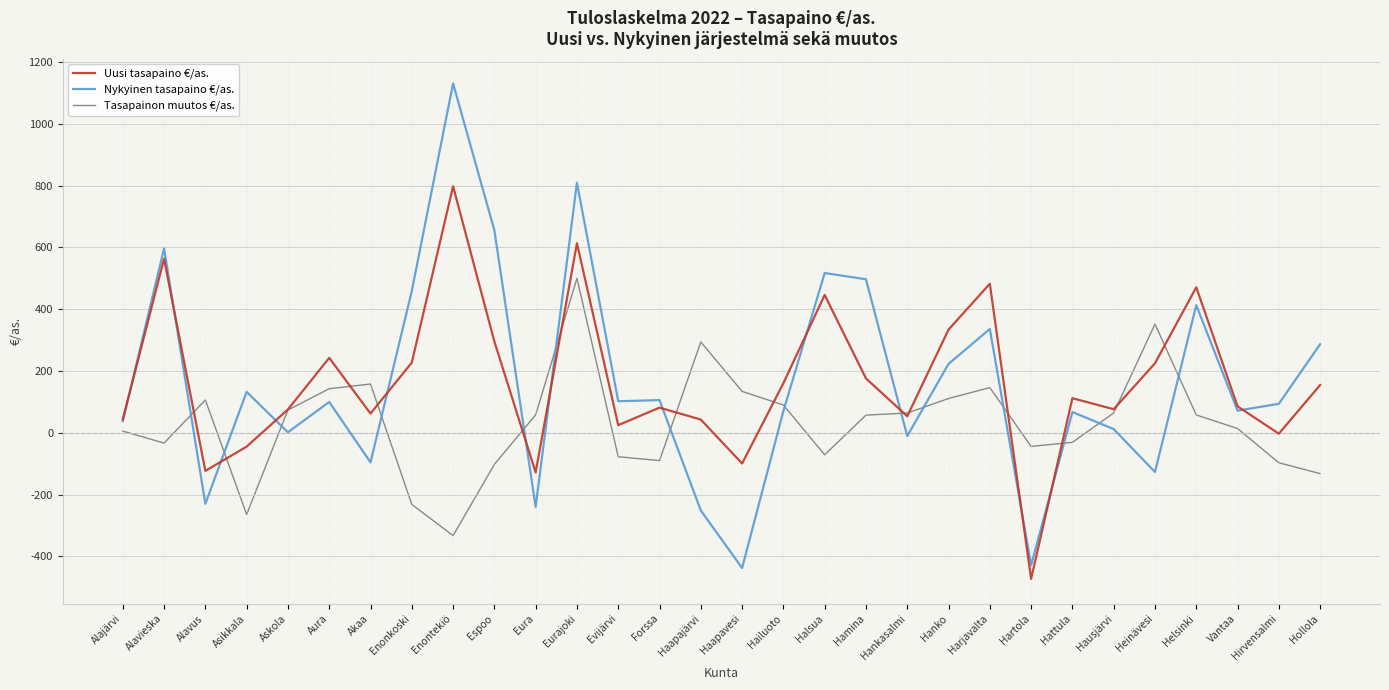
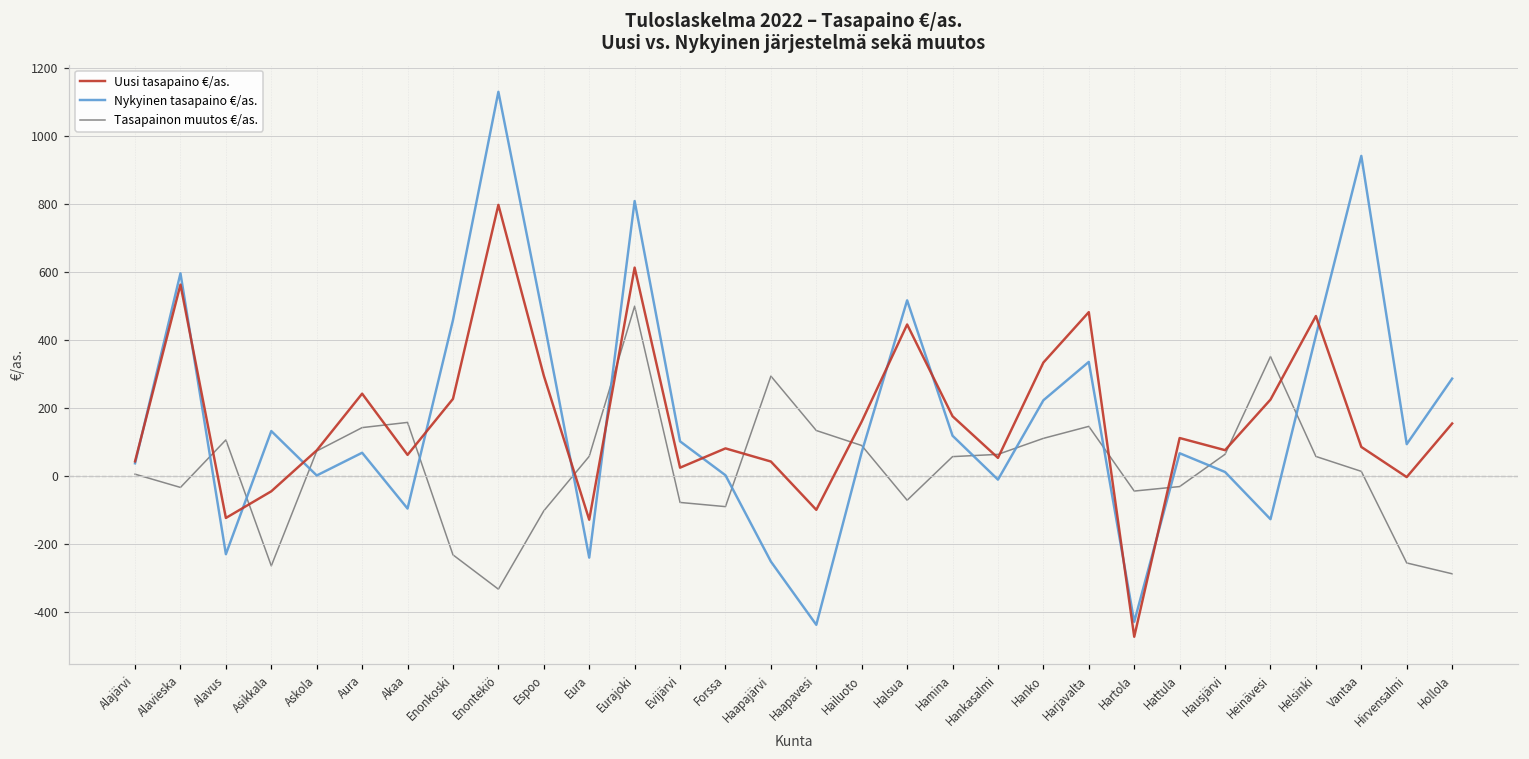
Nykyinen tasapaino €/as., Aura: 100 -> 70
Nykyinen tasapaino €/as., Espoo: 660 -> 460
Nykyinen tasapaino €/as., Forssa: 110 -> 0
Nykyinen tasapaino €/as., Hamina: 500 -> 120
Nykyinen tasapaino €/as., Vantaa: 70 -> 940
Tasapainon muutos €/as., Hirvensalmi: -100 -> -260
Tasapainon muutos €/as., Hollola: -130 -> -290
